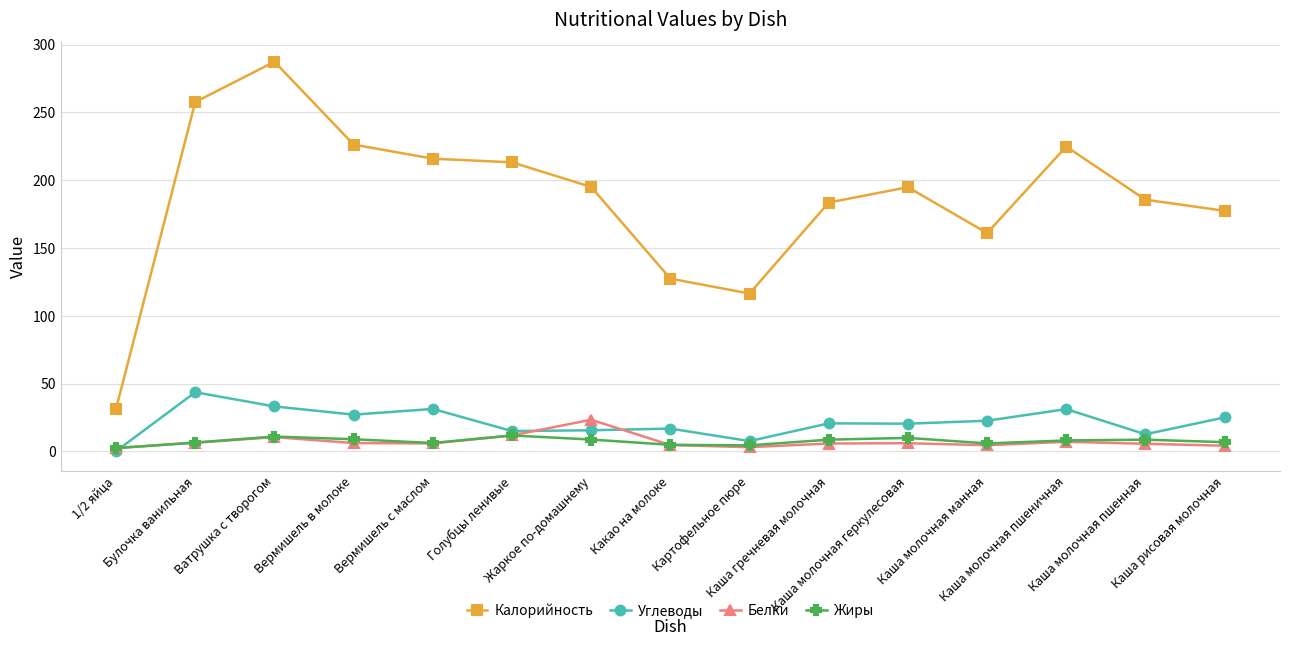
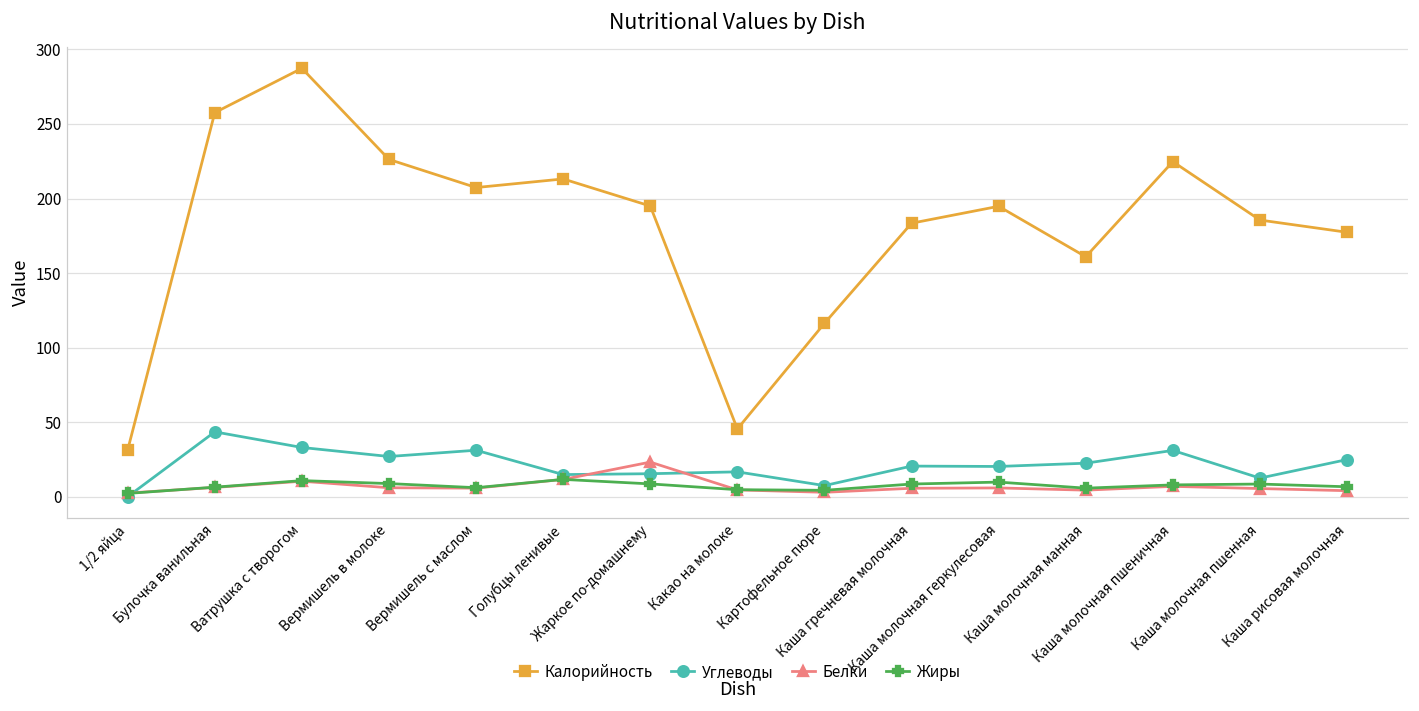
Калорийность, Вермишель с маслом: 216 -> 207
Калорийность, Какао на молоке: 127 -> 46
